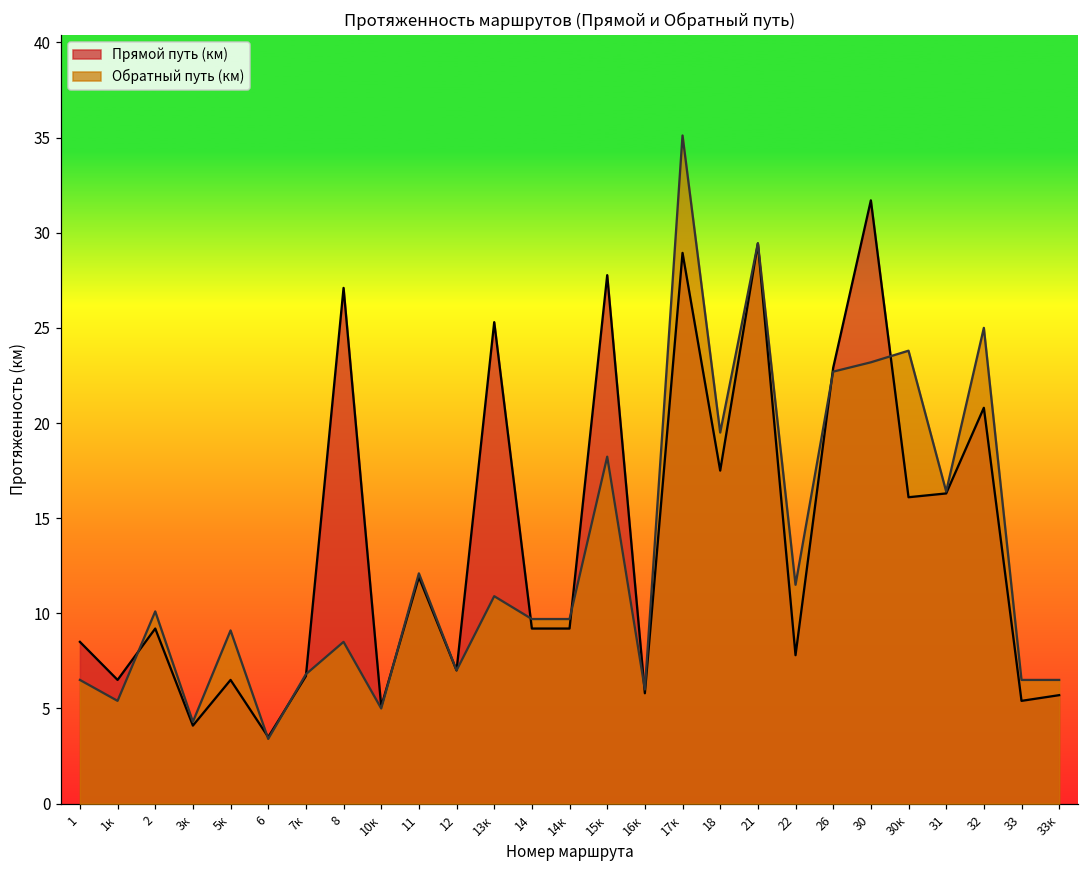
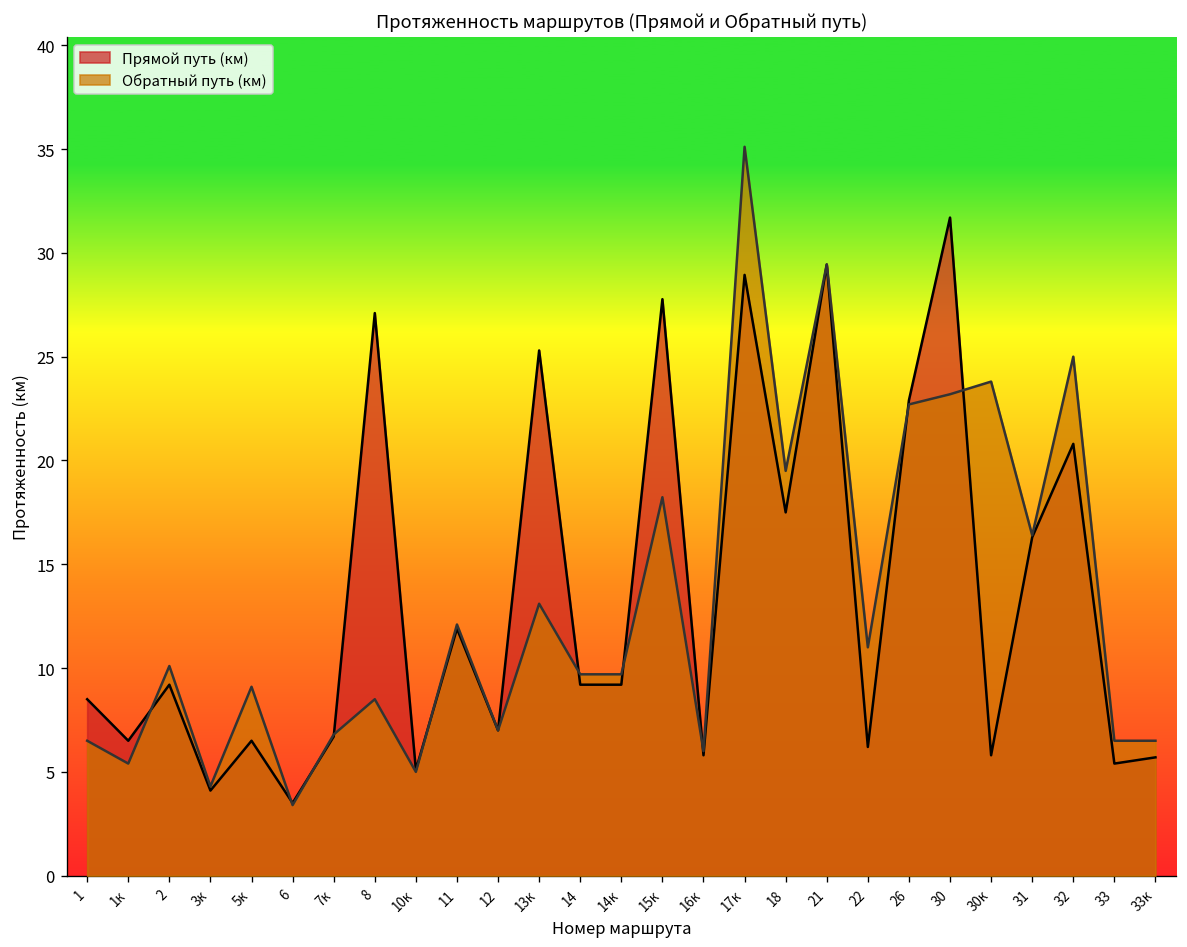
Обратный путь (км), 13к: 10.9 -> 13.1
Прямой путь (км), 22: 7.8 -> 6.2
Обратный путь (км), 22: 11.5 -> 11.0
Прямой путь (км), 30к: 16.1 -> 5.8
